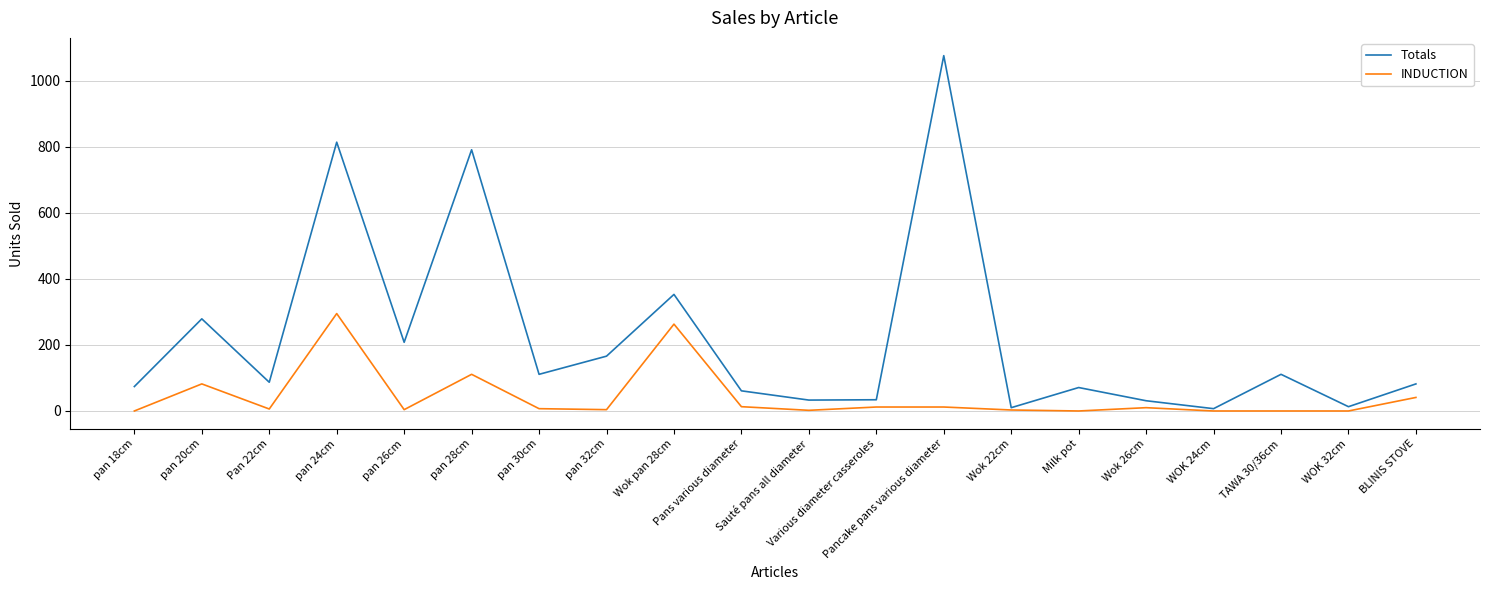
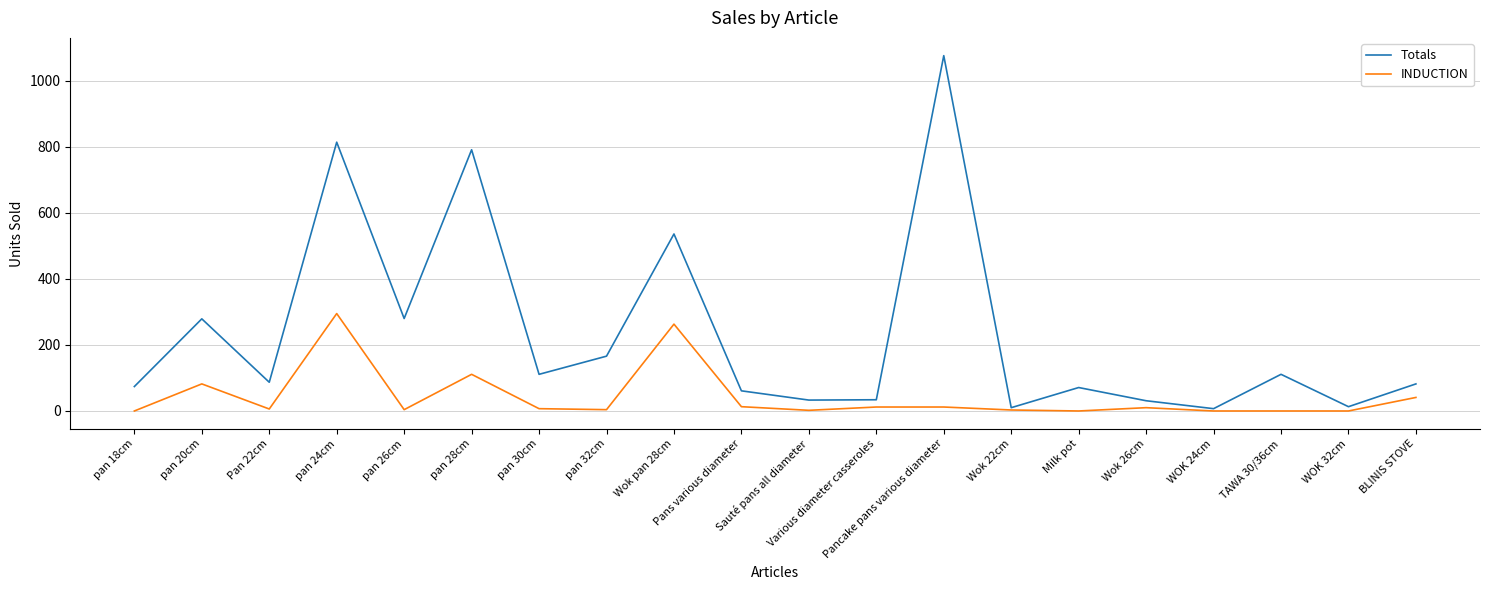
Totals, pan 26cm: 210 -> 280
Totals, Wok pan 28cm: 350 -> 540
